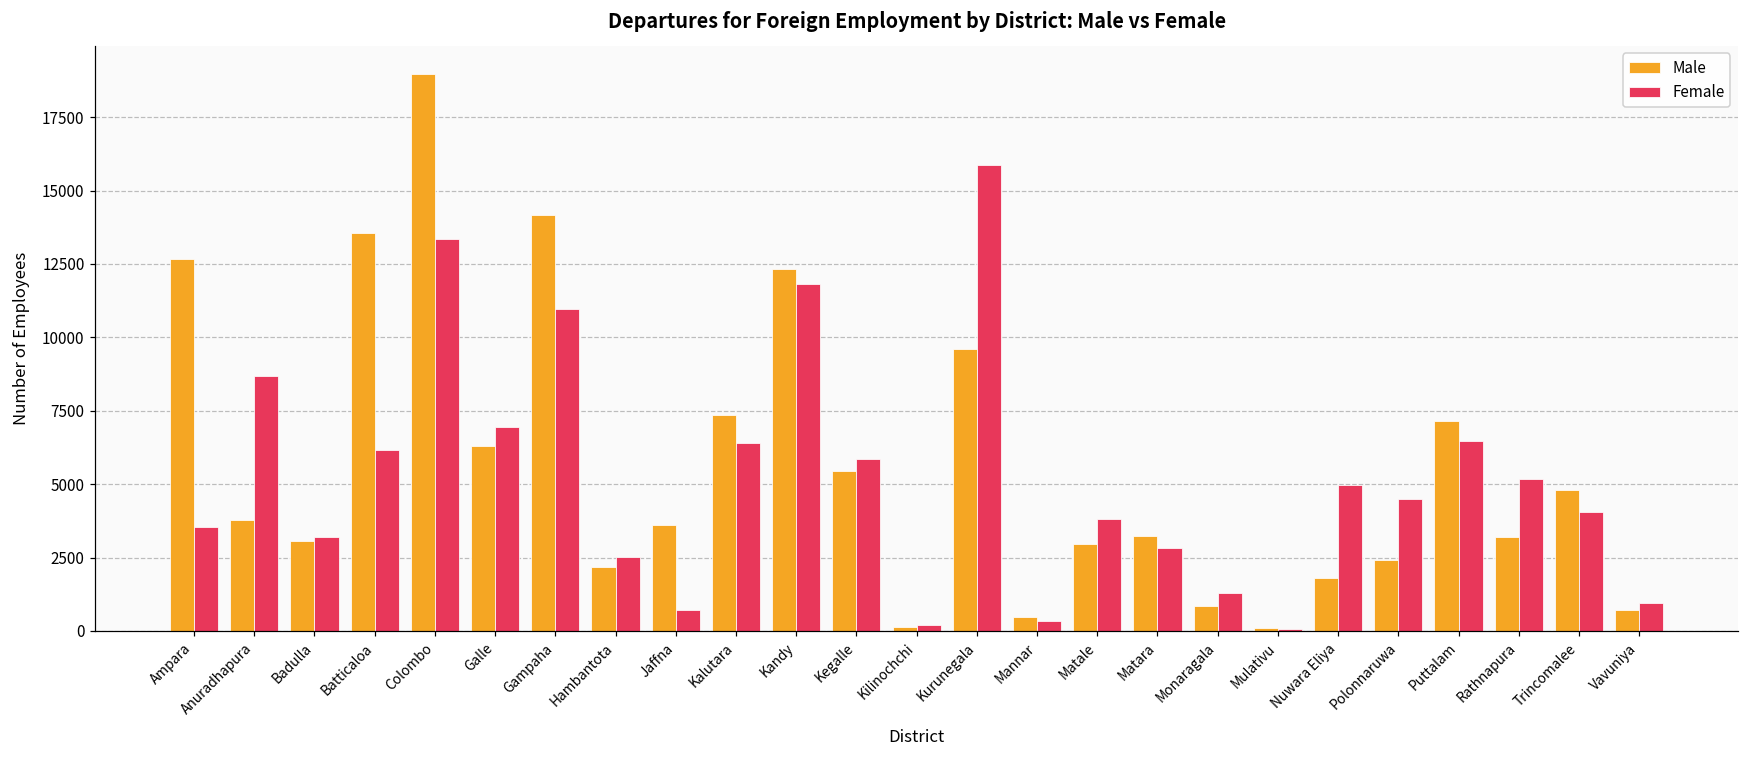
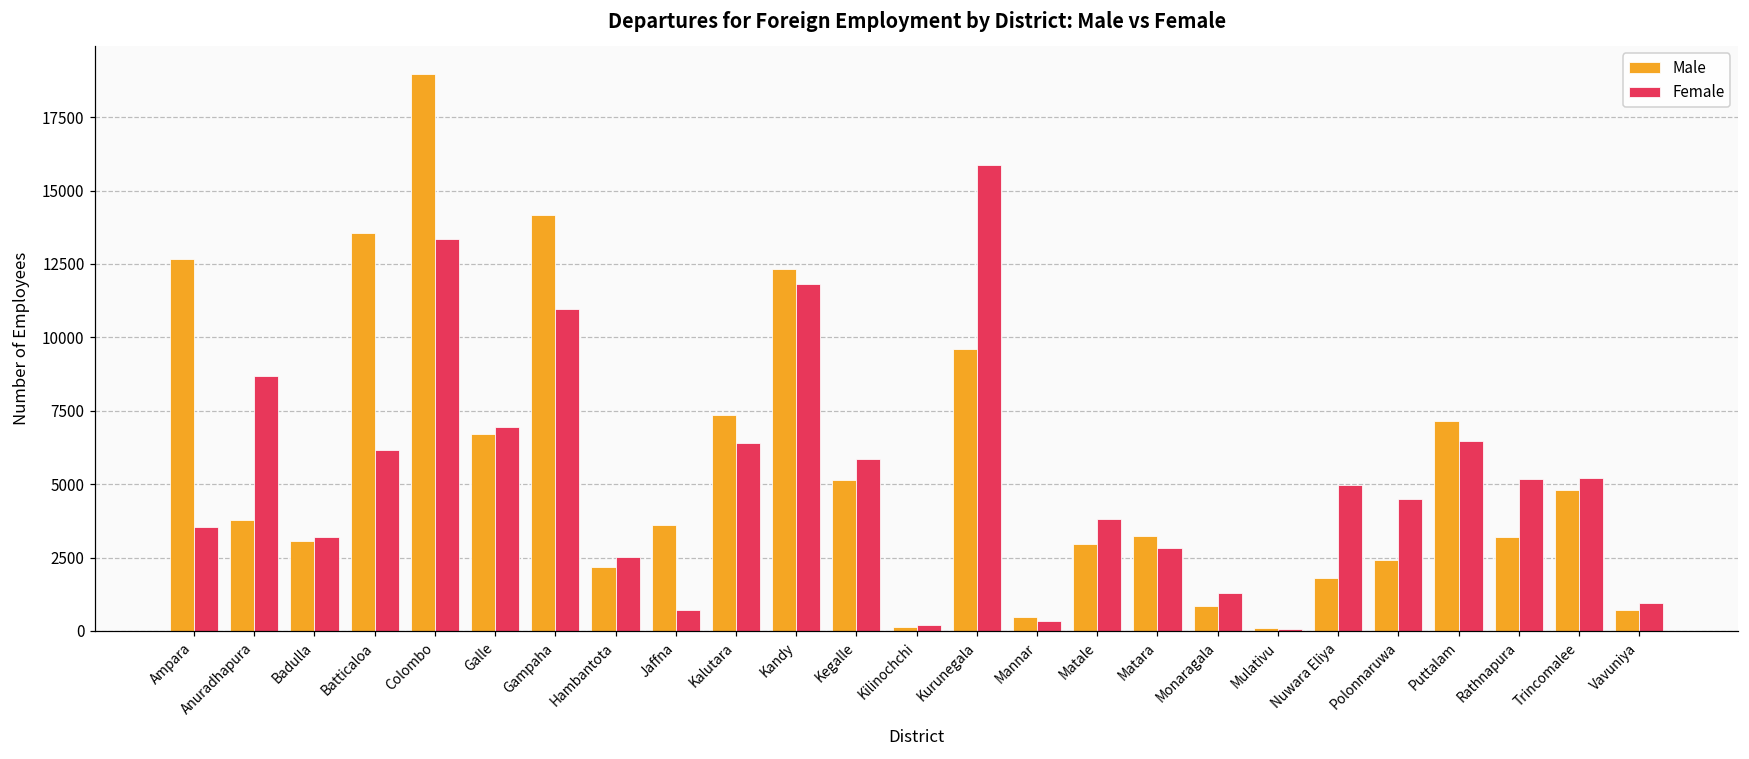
Male, Galle: 6300 -> 6700
Male, Kegalle: 5400 -> 5100
Female, Trincomalee: 4000 -> 5200
